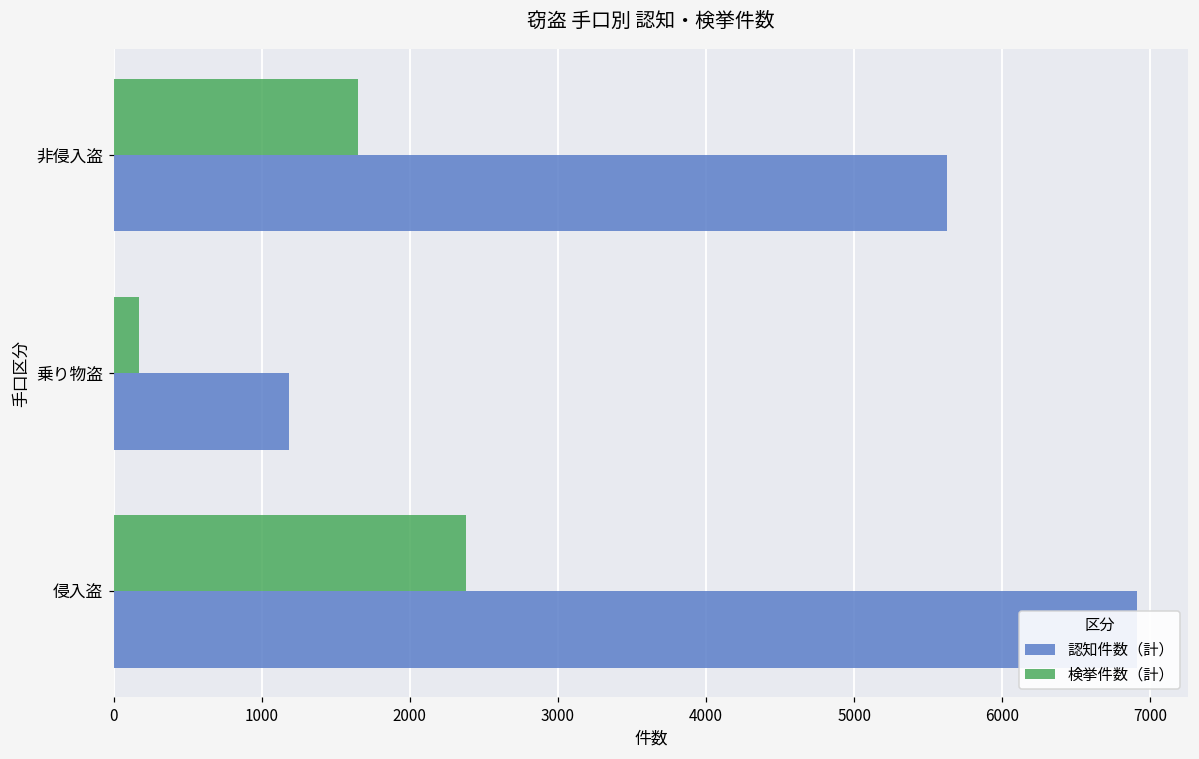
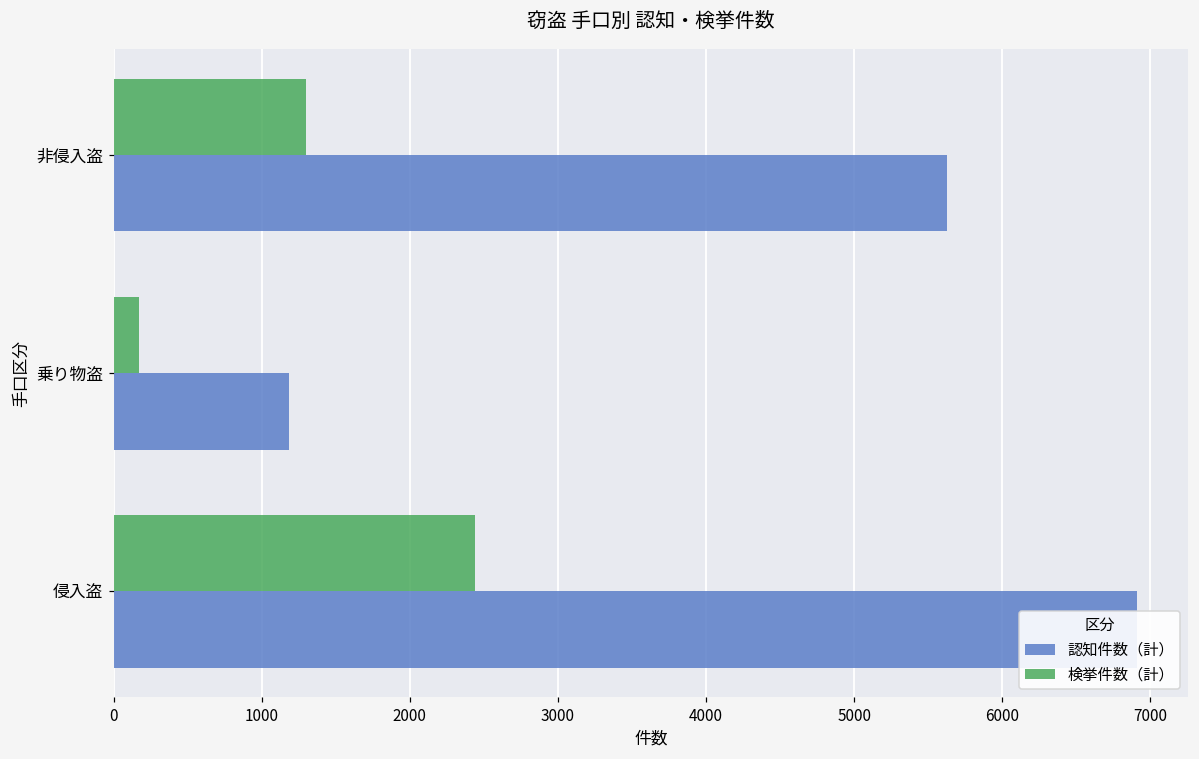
検挙件数（計）, 非侵入盗: 1650 -> 1300
検挙件数（計）, 侵入盗: 2380 -> 2440
